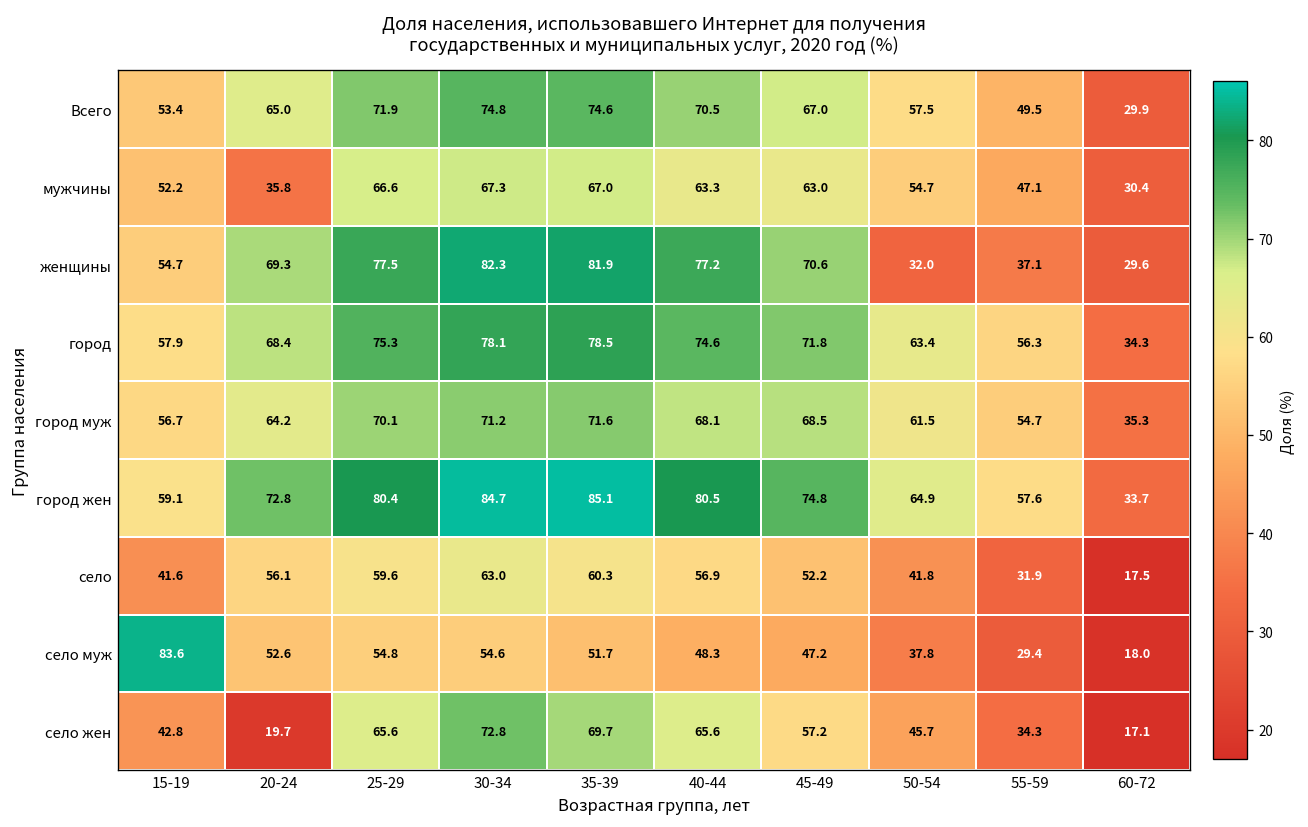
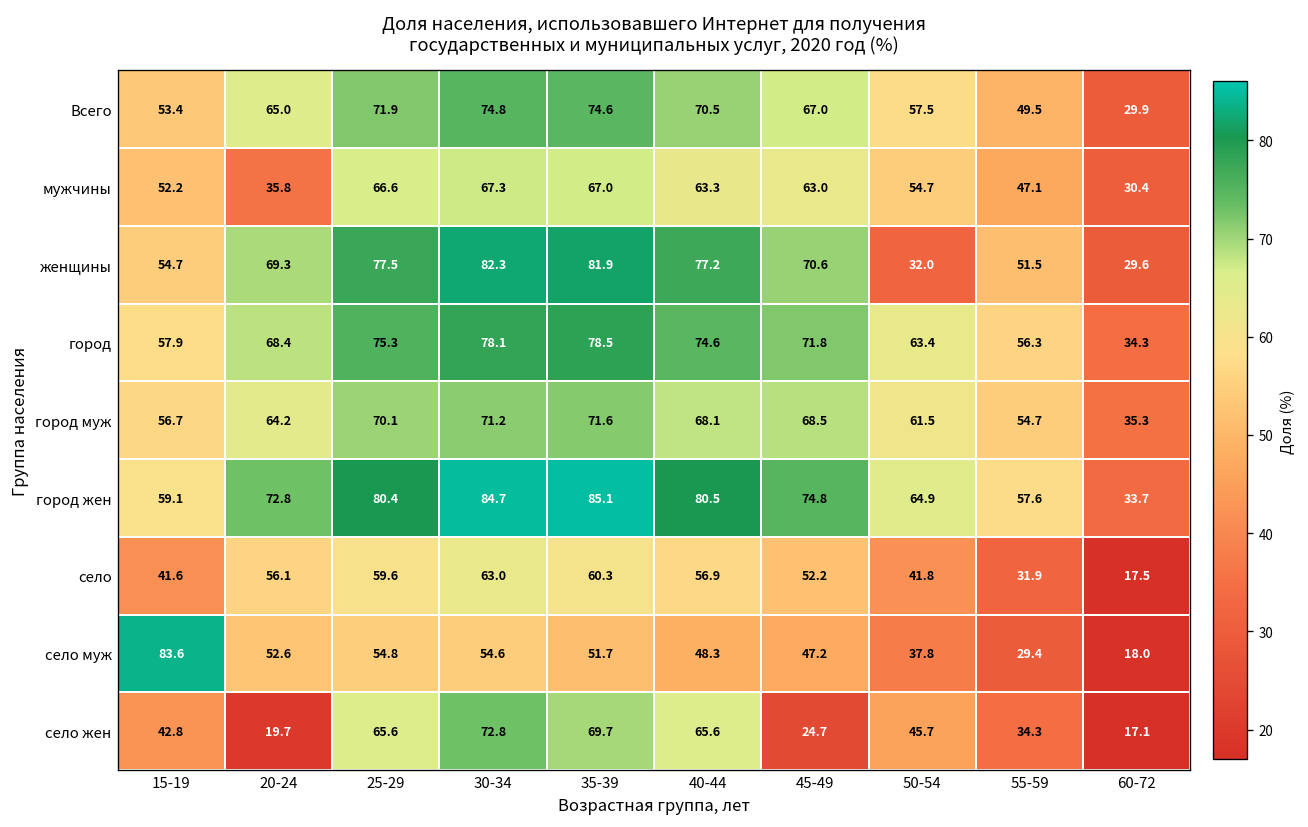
женщины, 55-59: 37.1 -> 51.5
село жен, 45-49: 57.2 -> 24.7
